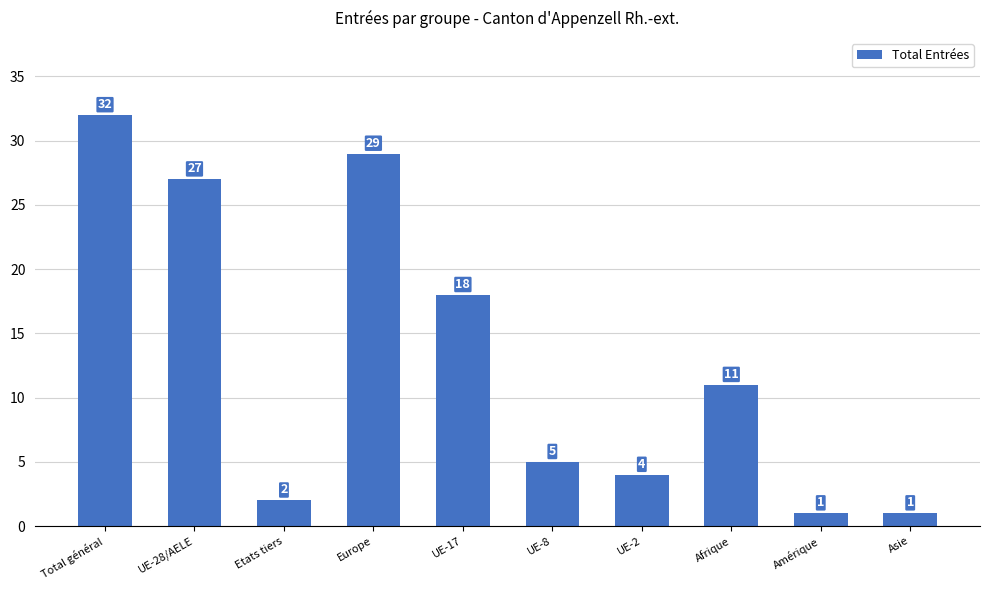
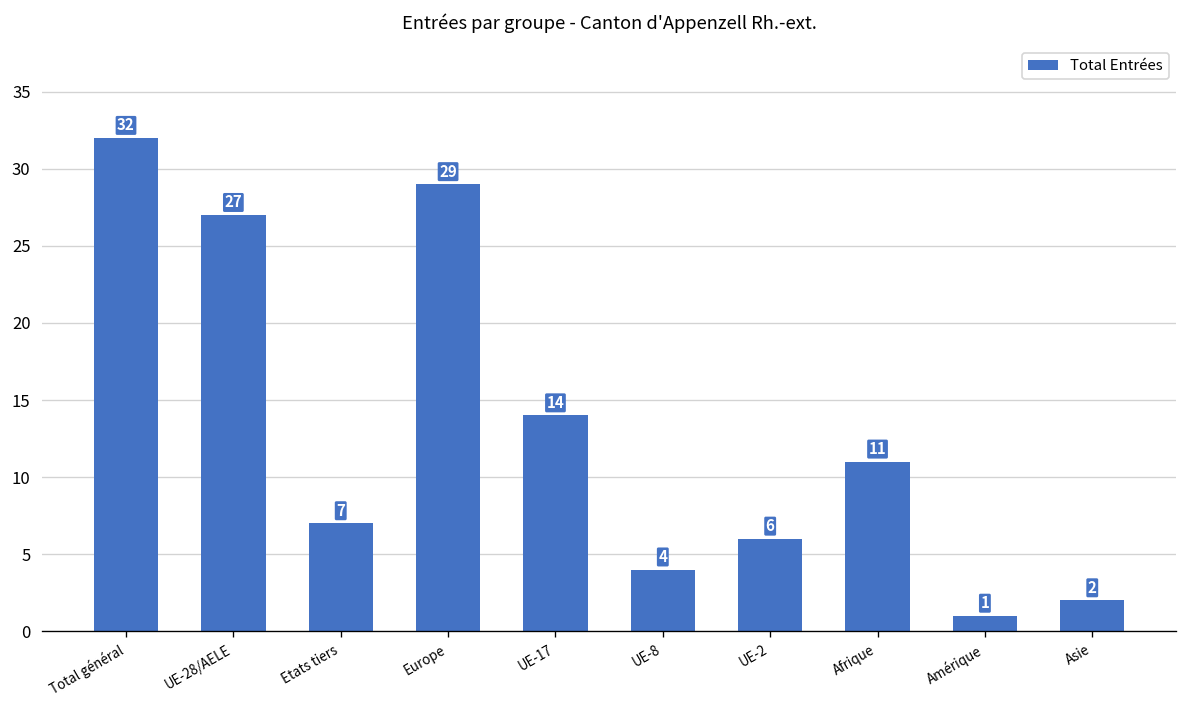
Etats tiers: 2 -> 7
UE-17: 18 -> 14
UE-8: 5 -> 4
UE-2: 4 -> 6
Asie: 1 -> 2
